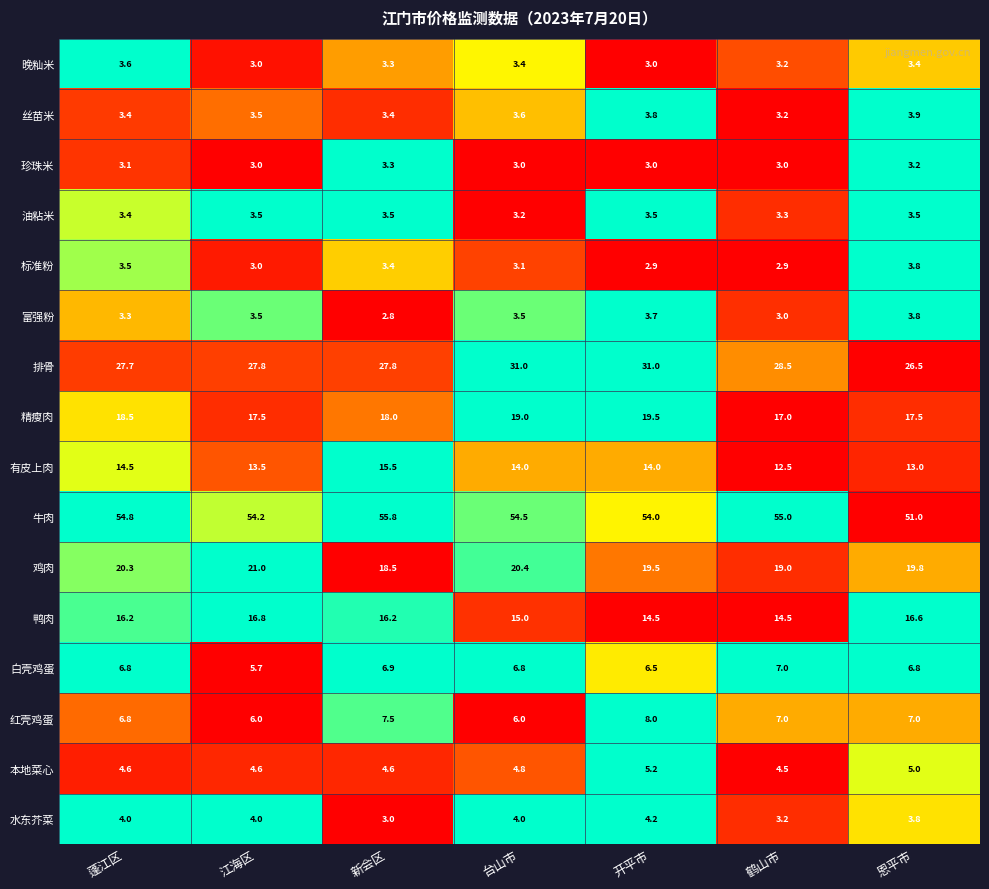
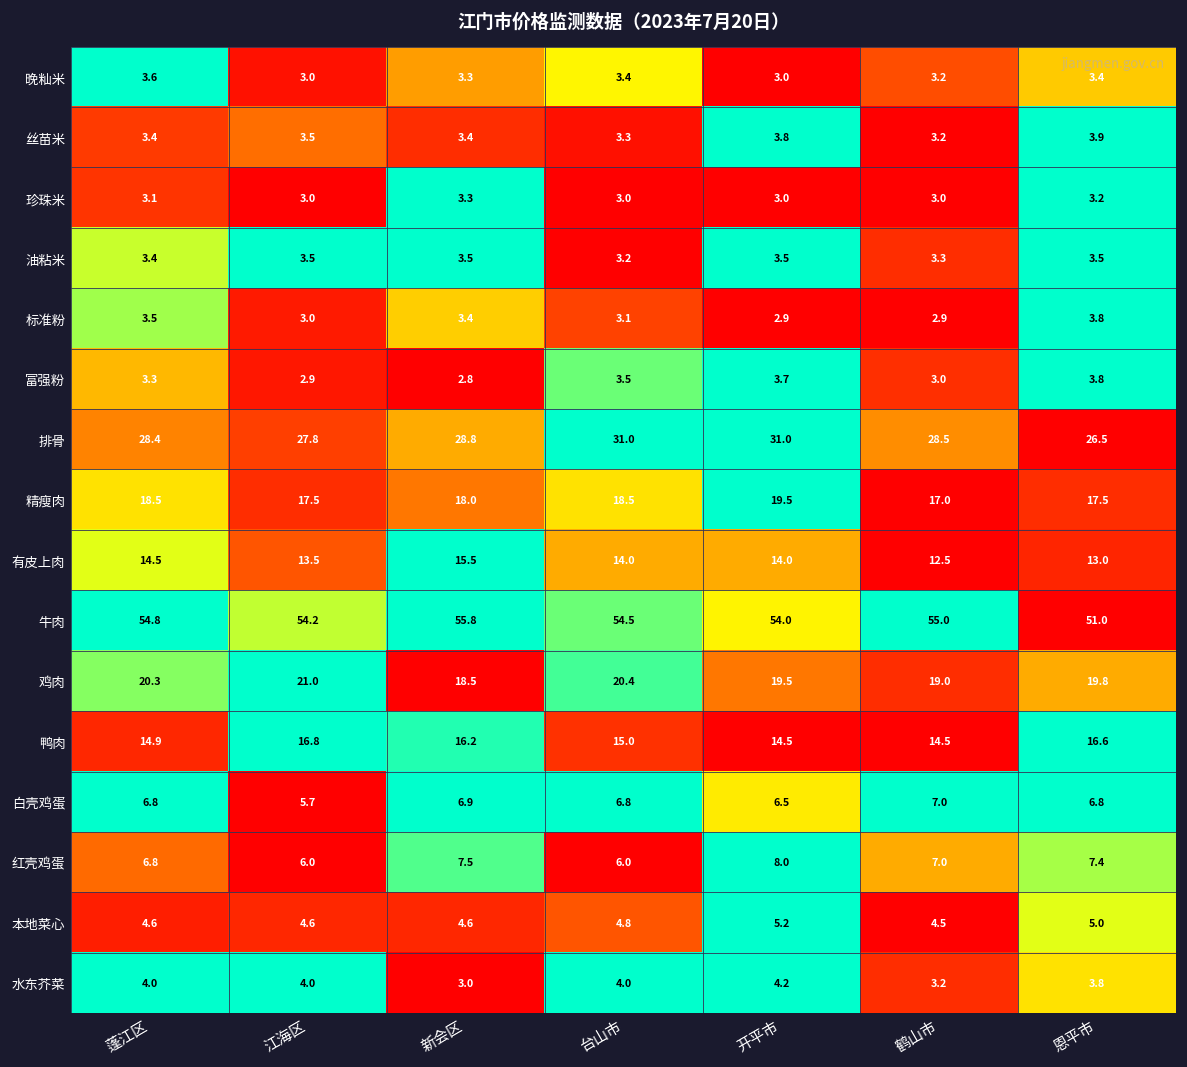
丝苗米, 台山市: 3.6 -> 3.3
富强粉, 江海区: 3.5 -> 2.9
排骨, 蓬江区: 27.7 -> 28.4
排骨, 新会区: 27.8 -> 28.8
精瘦肉, 台山市: 19.0 -> 18.5
鸭肉, 蓬江区: 16.2 -> 14.9
红壳鸡蛋, 恩平市: 7.0 -> 7.4
